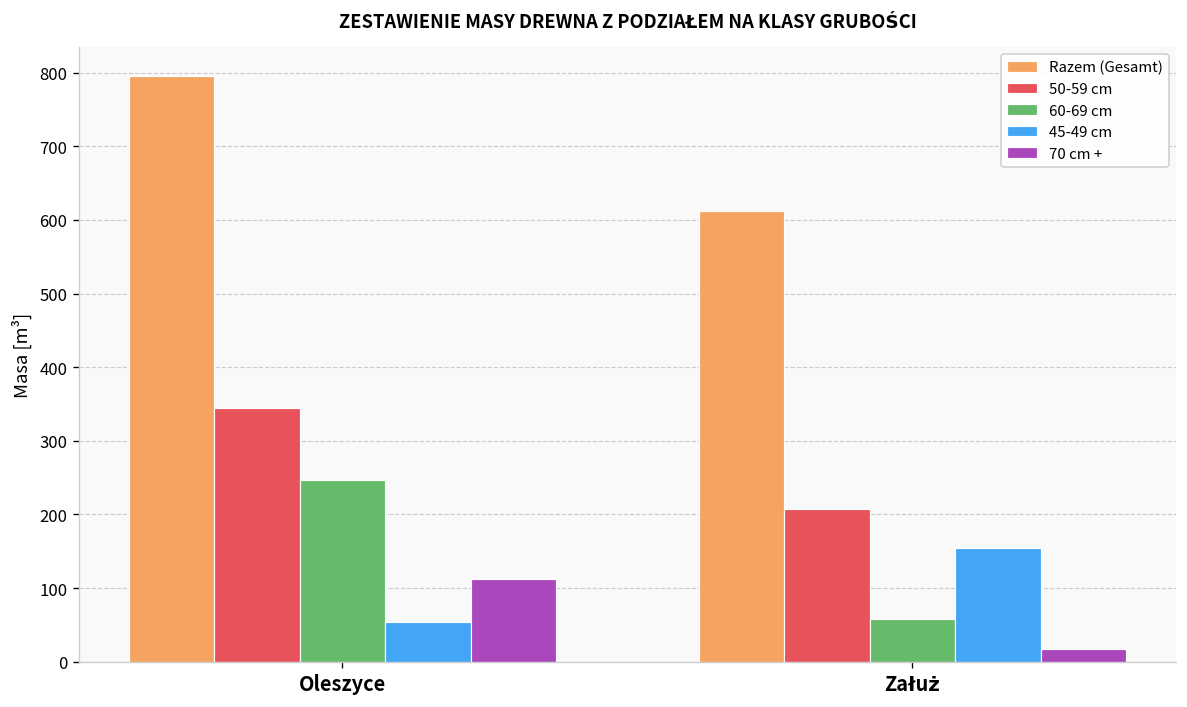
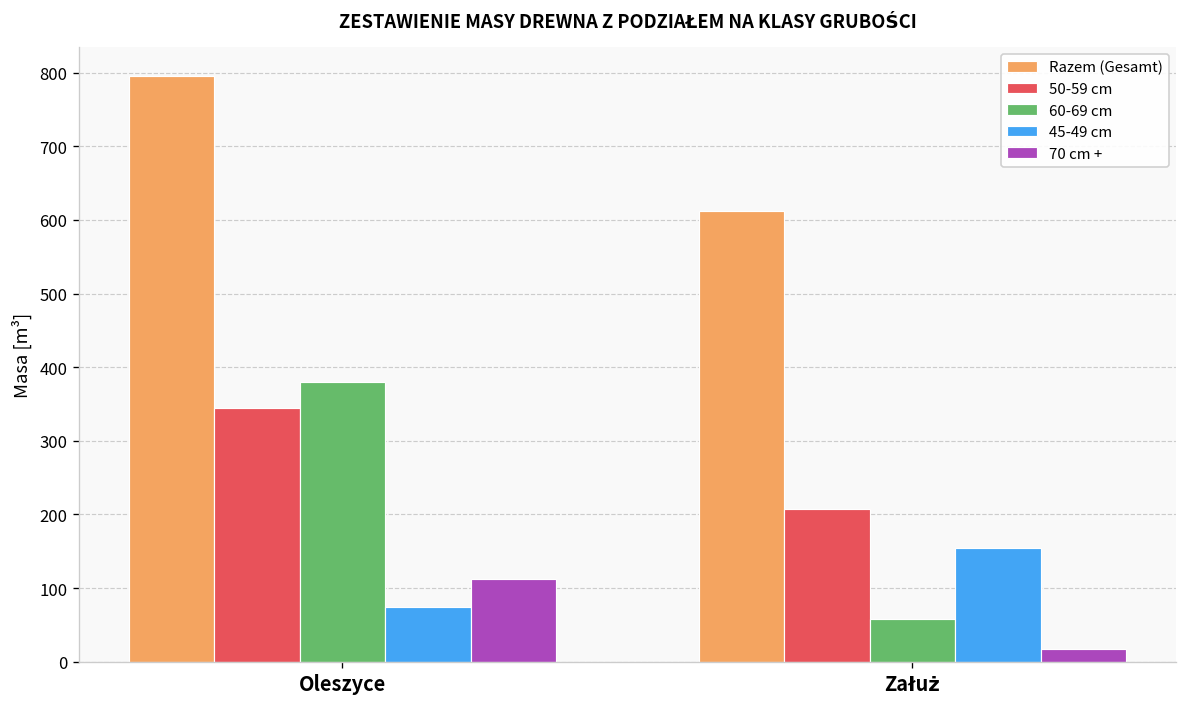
60-69 cm, Oleszyce: 250 -> 380
45-49 cm, Oleszyce: 50 -> 70
